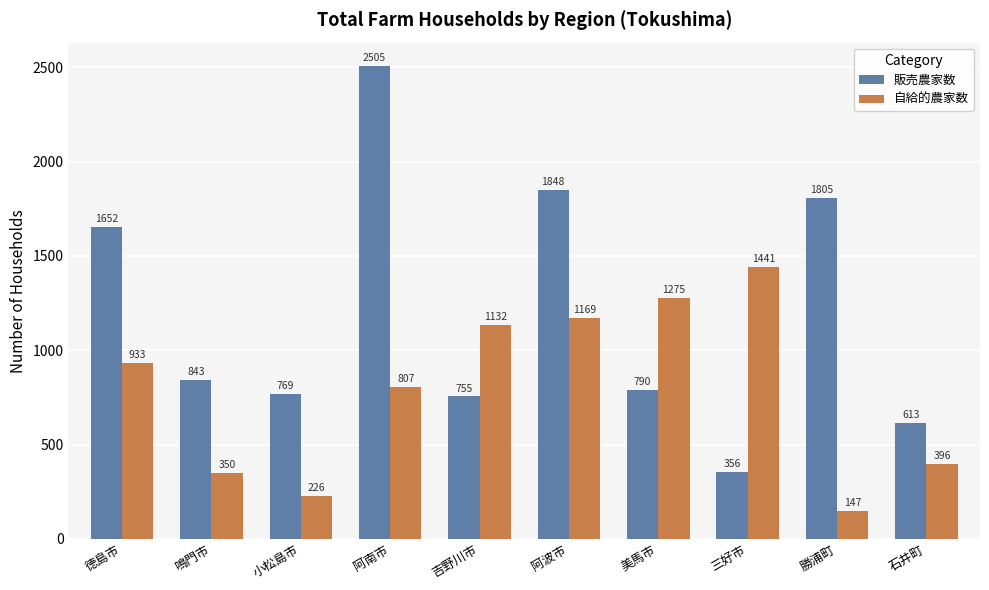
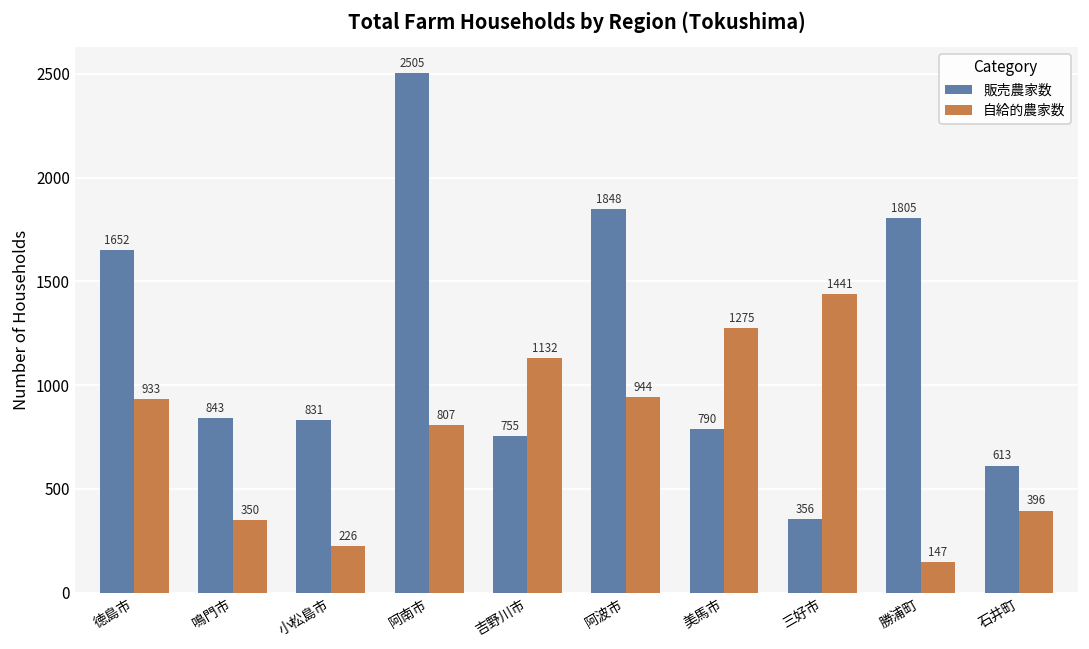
販売農家数, 小松島市: 769 -> 831
自給的農家数, 阿波市: 1169 -> 944
